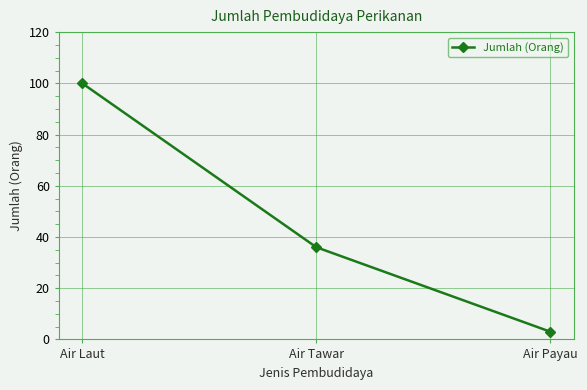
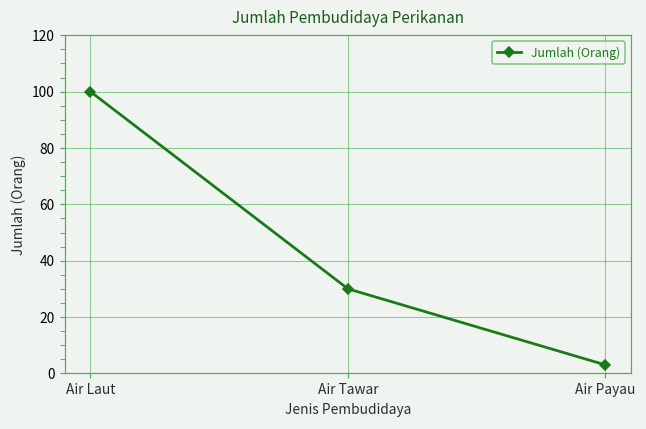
Air Tawar: 36 -> 30
